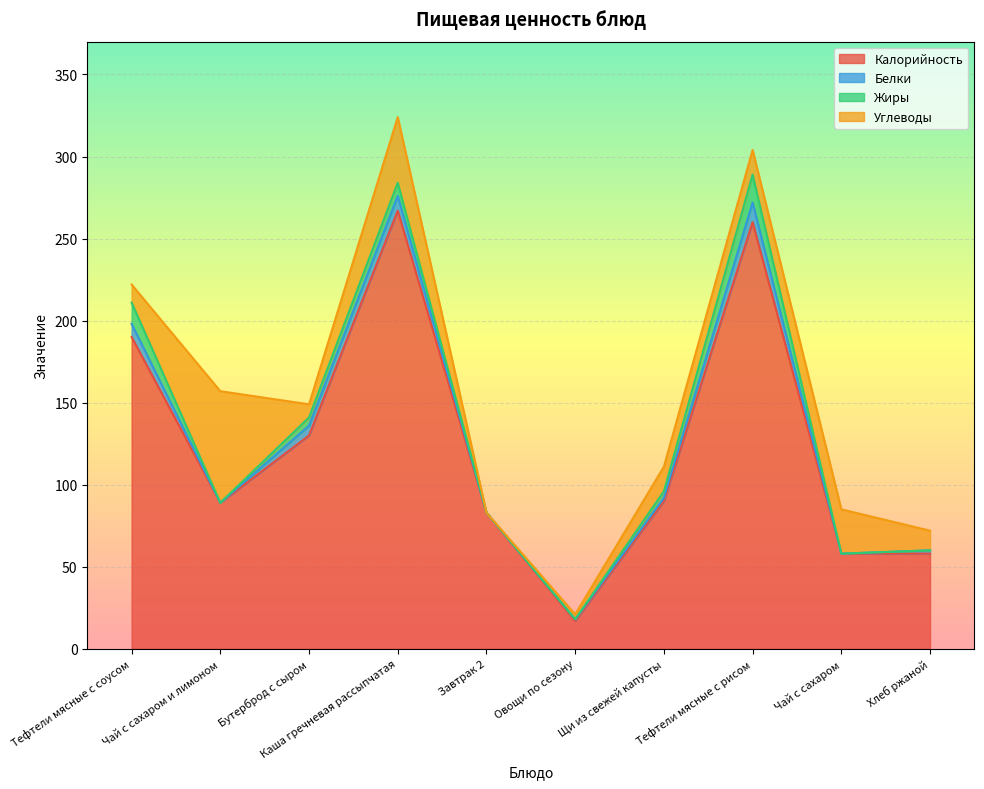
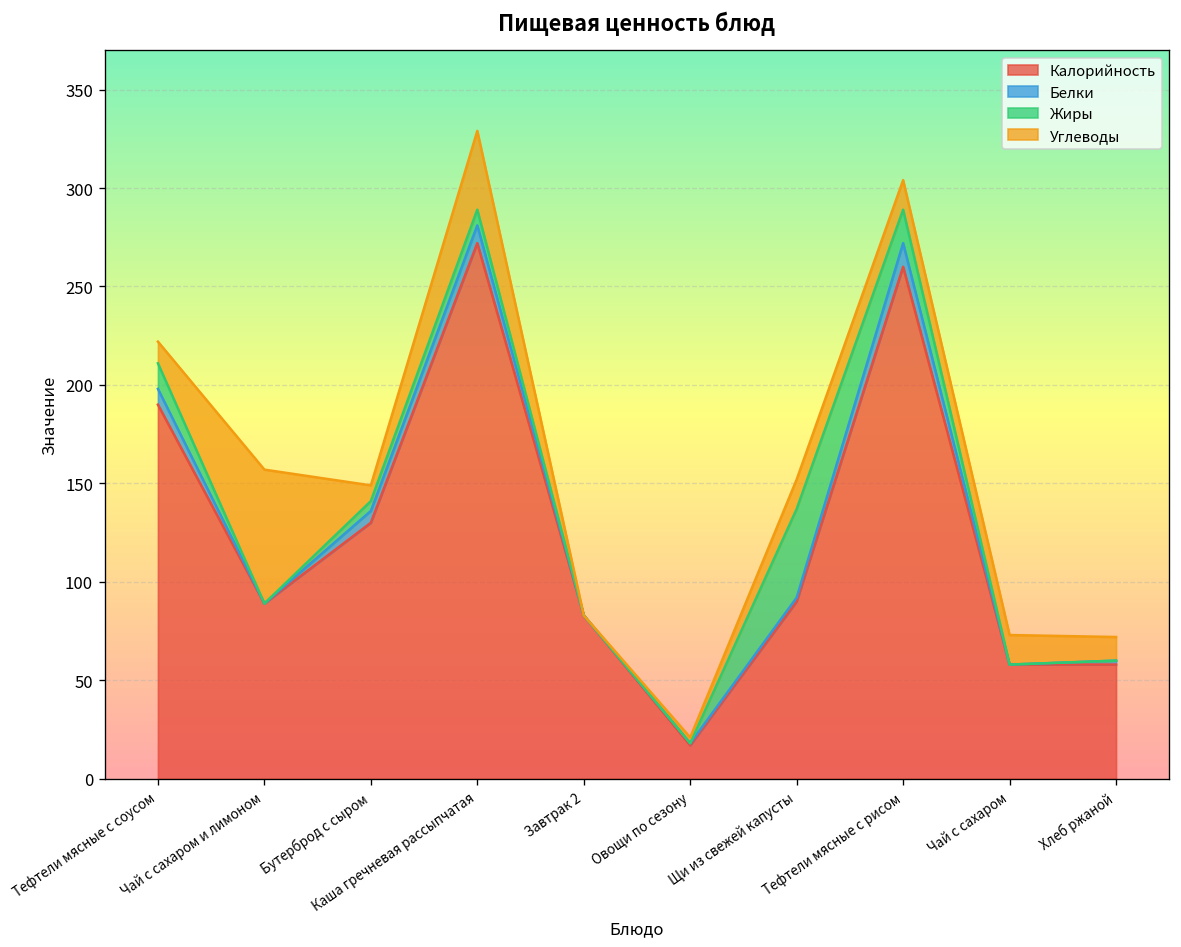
Калорийность, Каша гречневая рассыпчатая: 267 -> 272
Жиры, Щи из свежей капусты: 4 -> 45
Углеводы, Чай с сахаром: 27 -> 15
